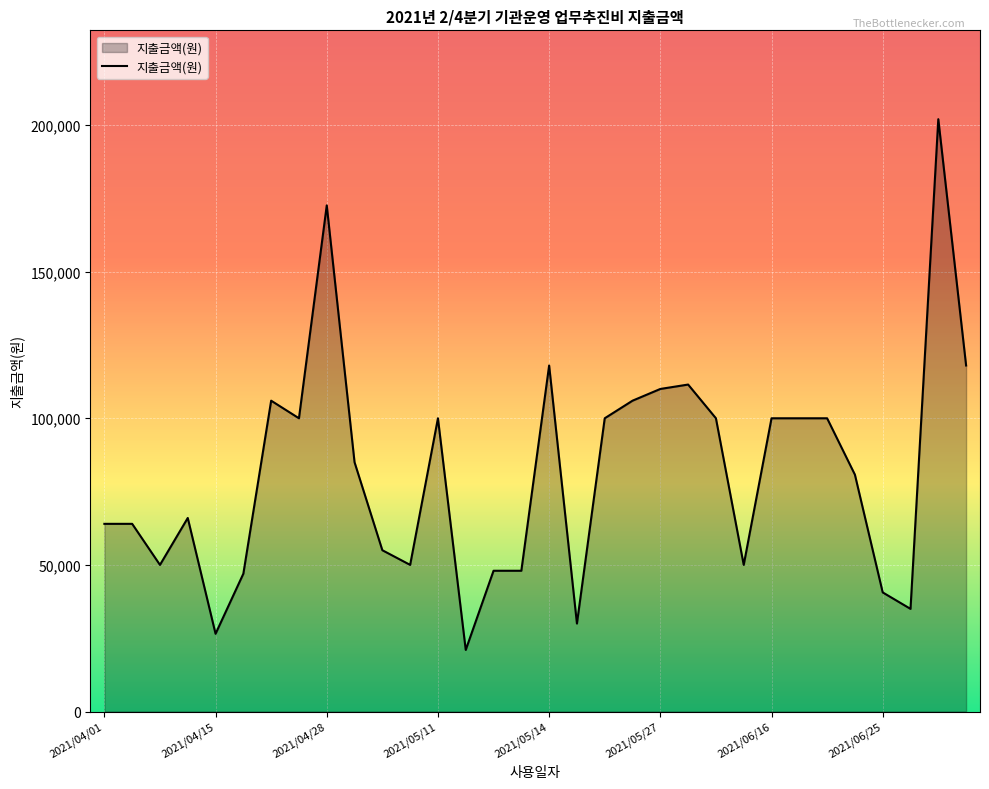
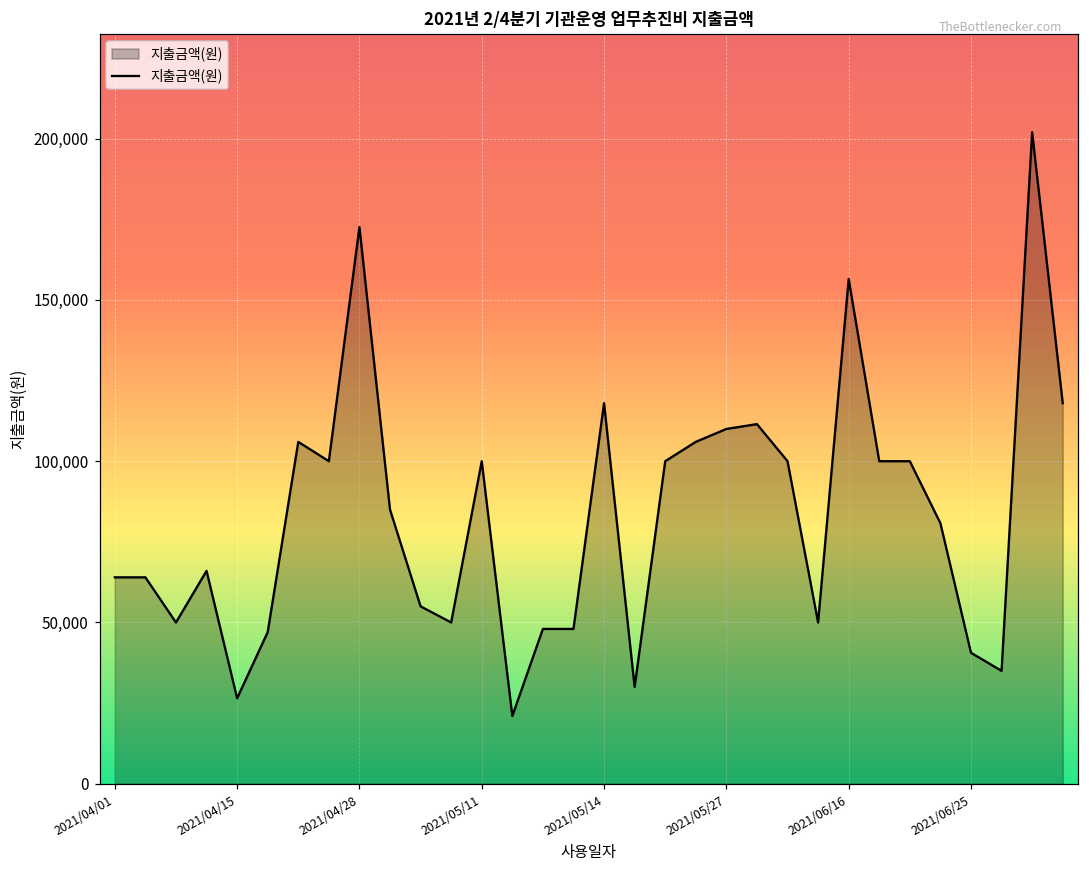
2021/06/16: 100,000 -> 156,000
